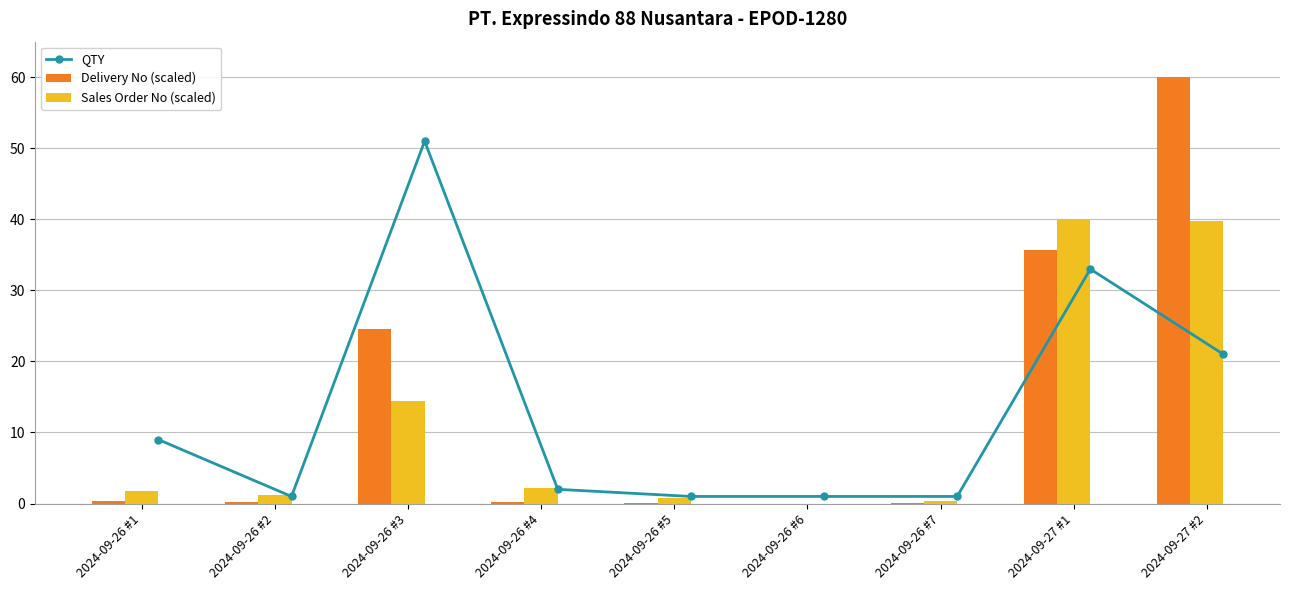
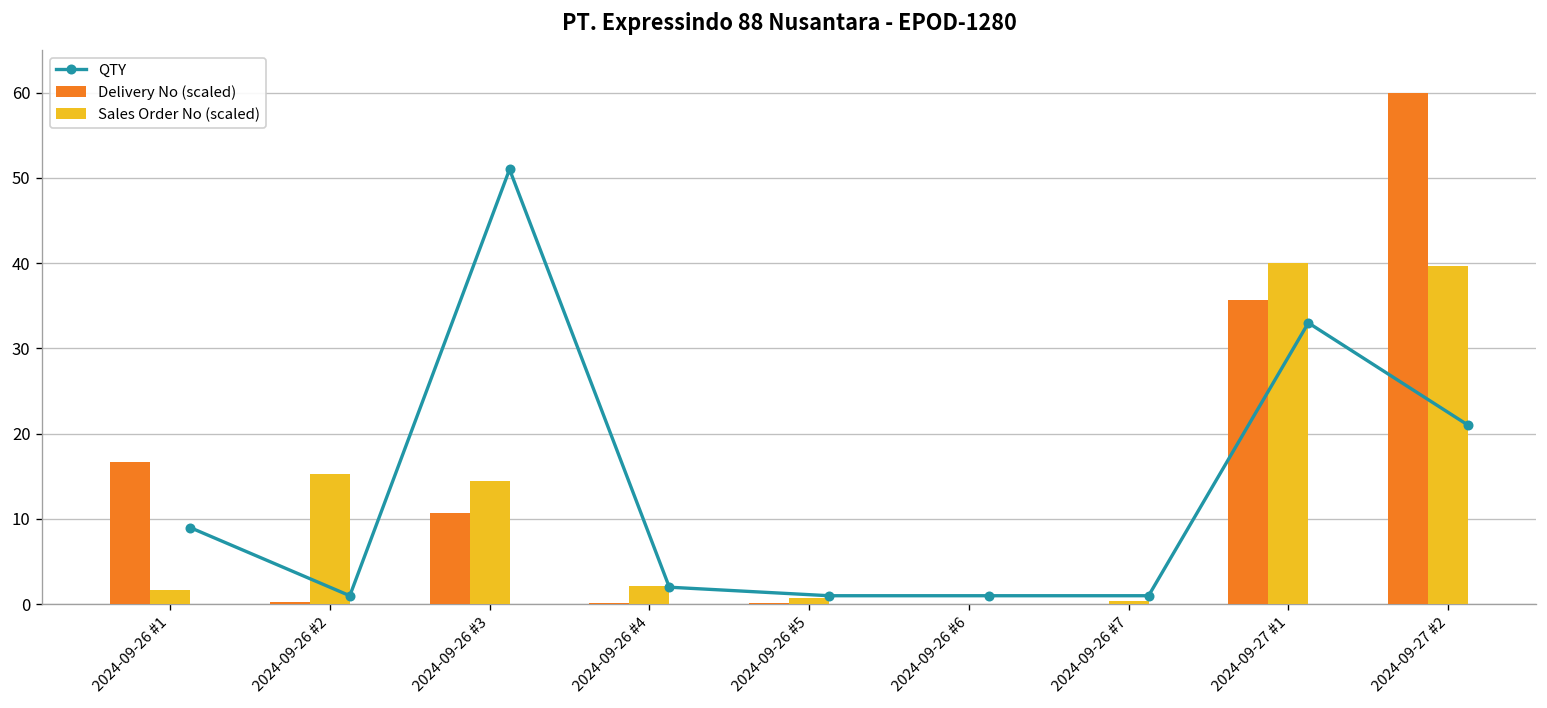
Delivery No (scaled), 2024-09-26 #1: 0 -> 17
Sales Order No (scaled), 2024-09-26 #2: 1 -> 15
Delivery No (scaled), 2024-09-26 #3: 25 -> 11
